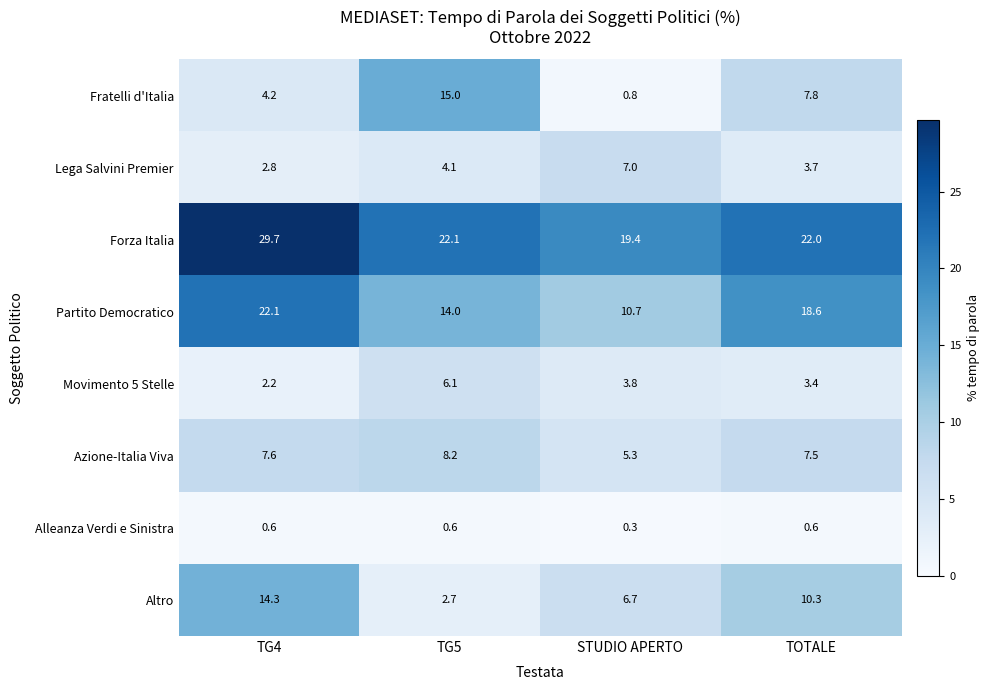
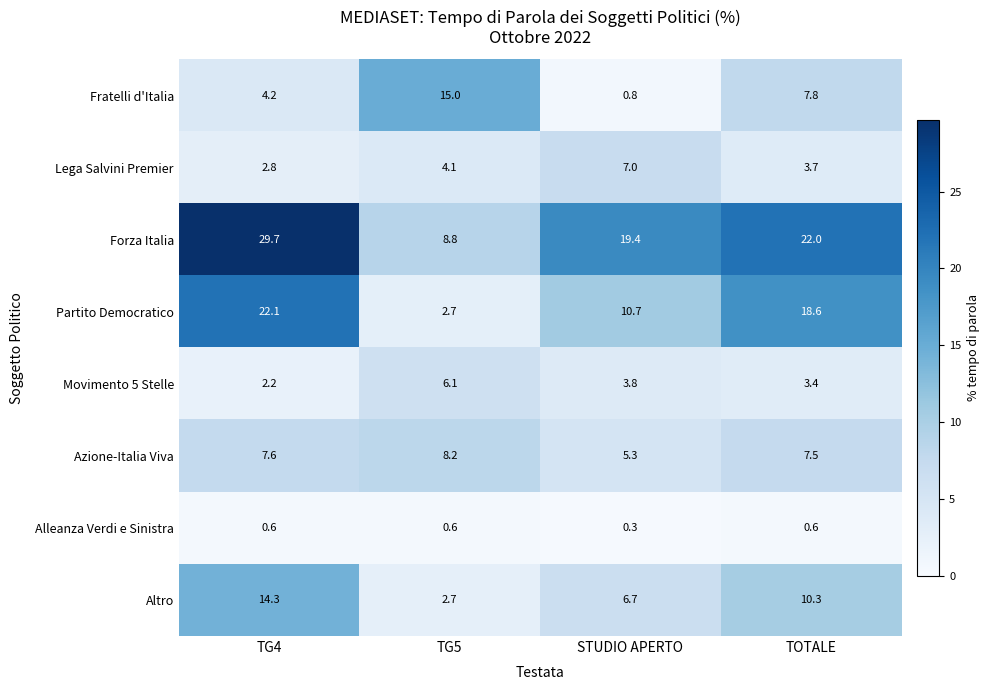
Forza Italia, TG5: 22.1 -> 8.8
Partito Democratico, TG5: 14.0 -> 2.7
